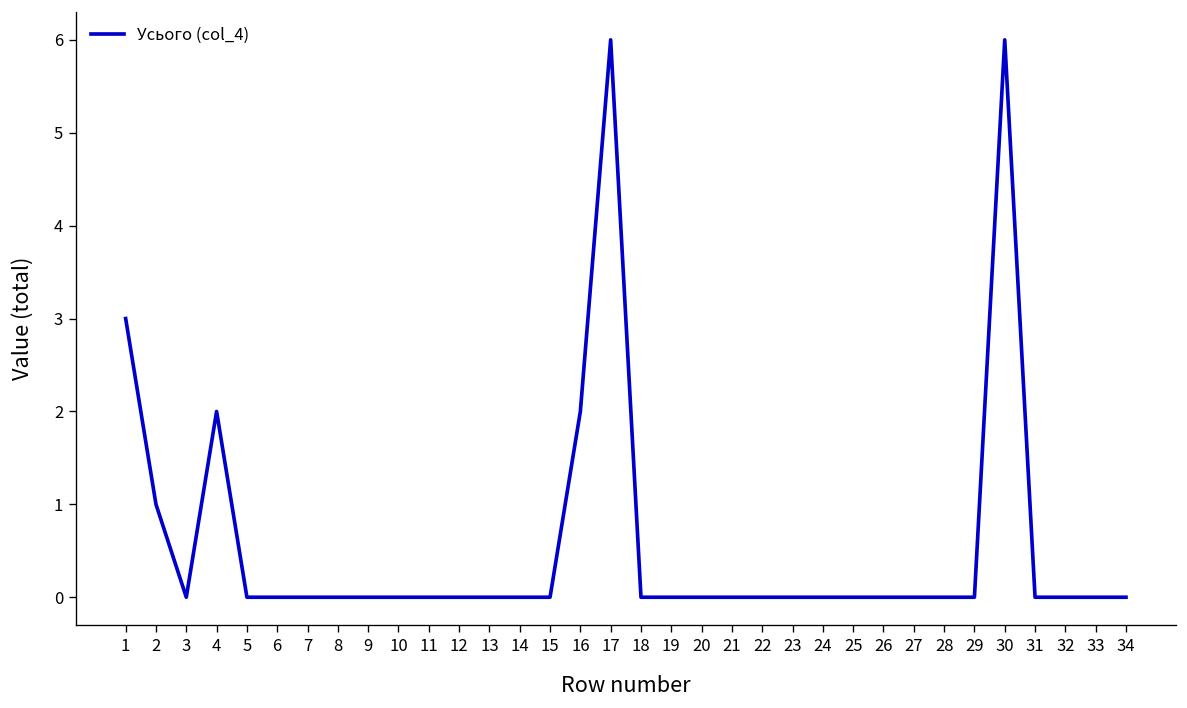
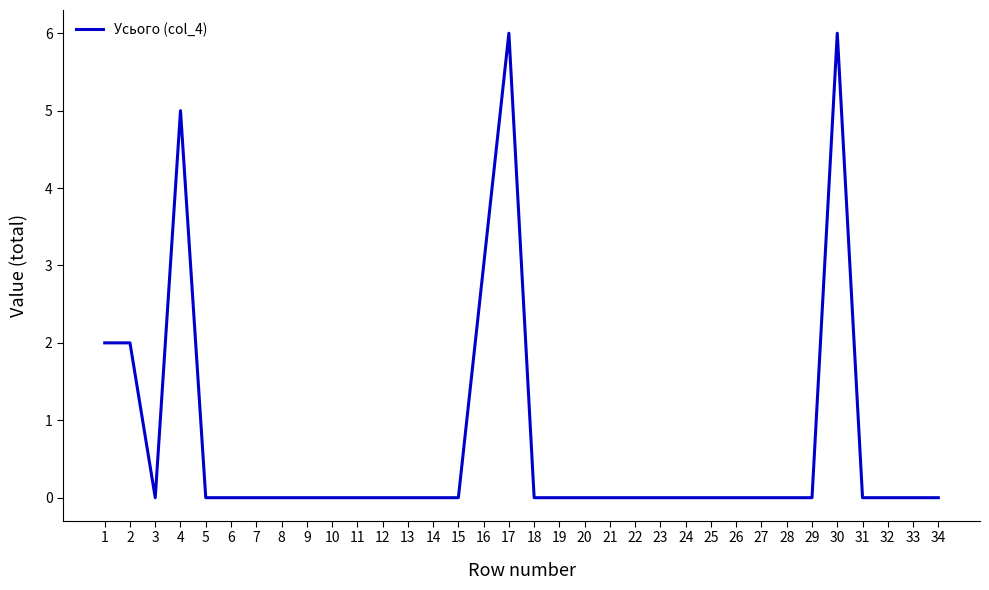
1: 3 -> 2
2: 1 -> 2
4: 2 -> 5
16: 2 -> 3
